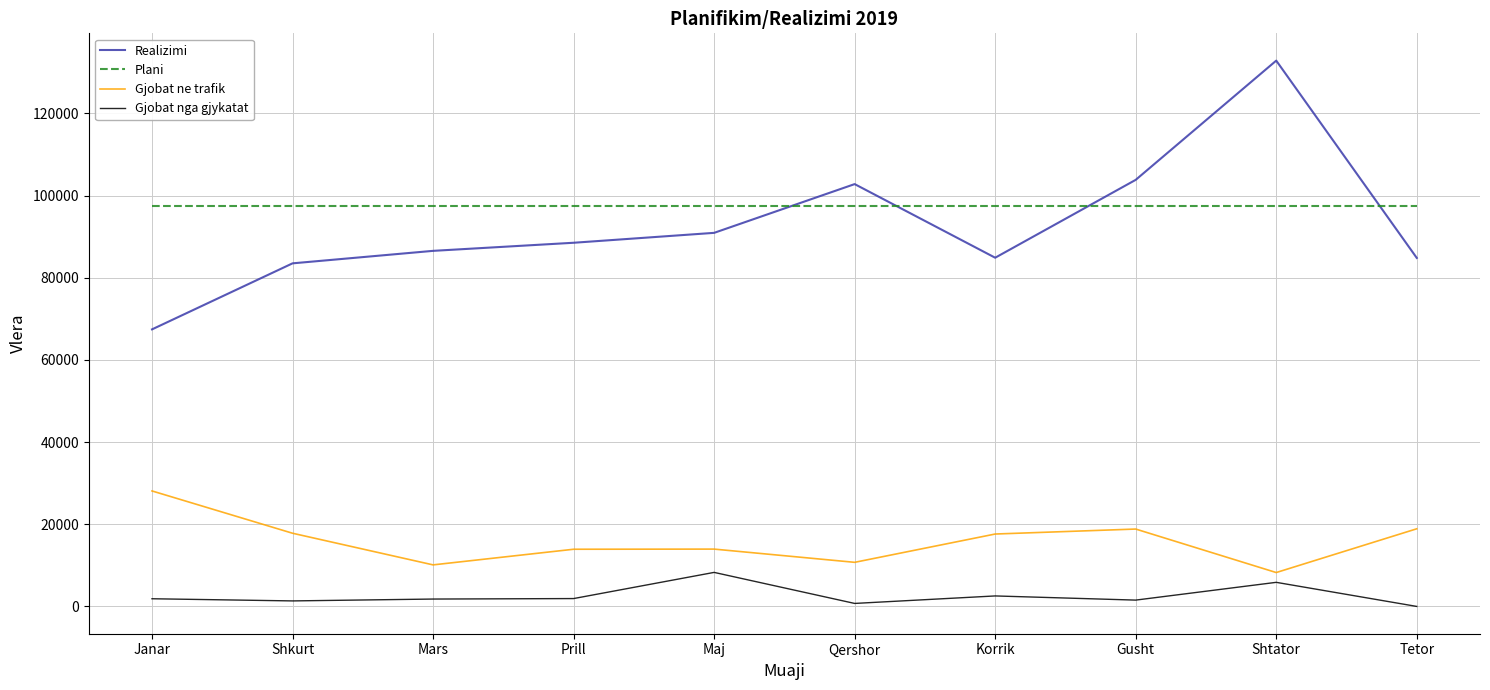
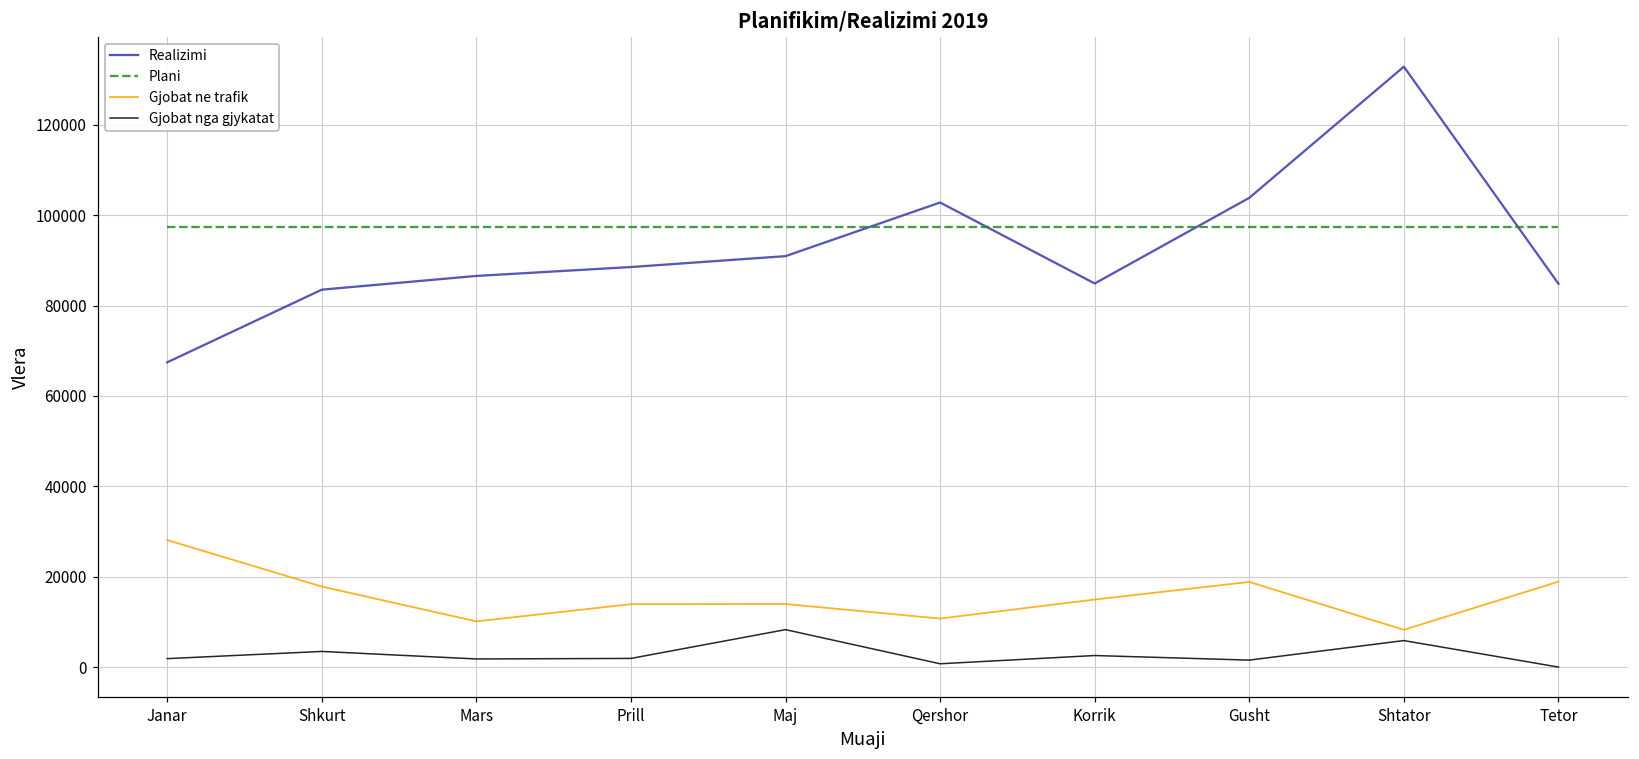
Gjobat nga gjykatat, Shkurt: 1000 -> 3000
Gjobat ne trafik, Korrik: 18000 -> 15000
